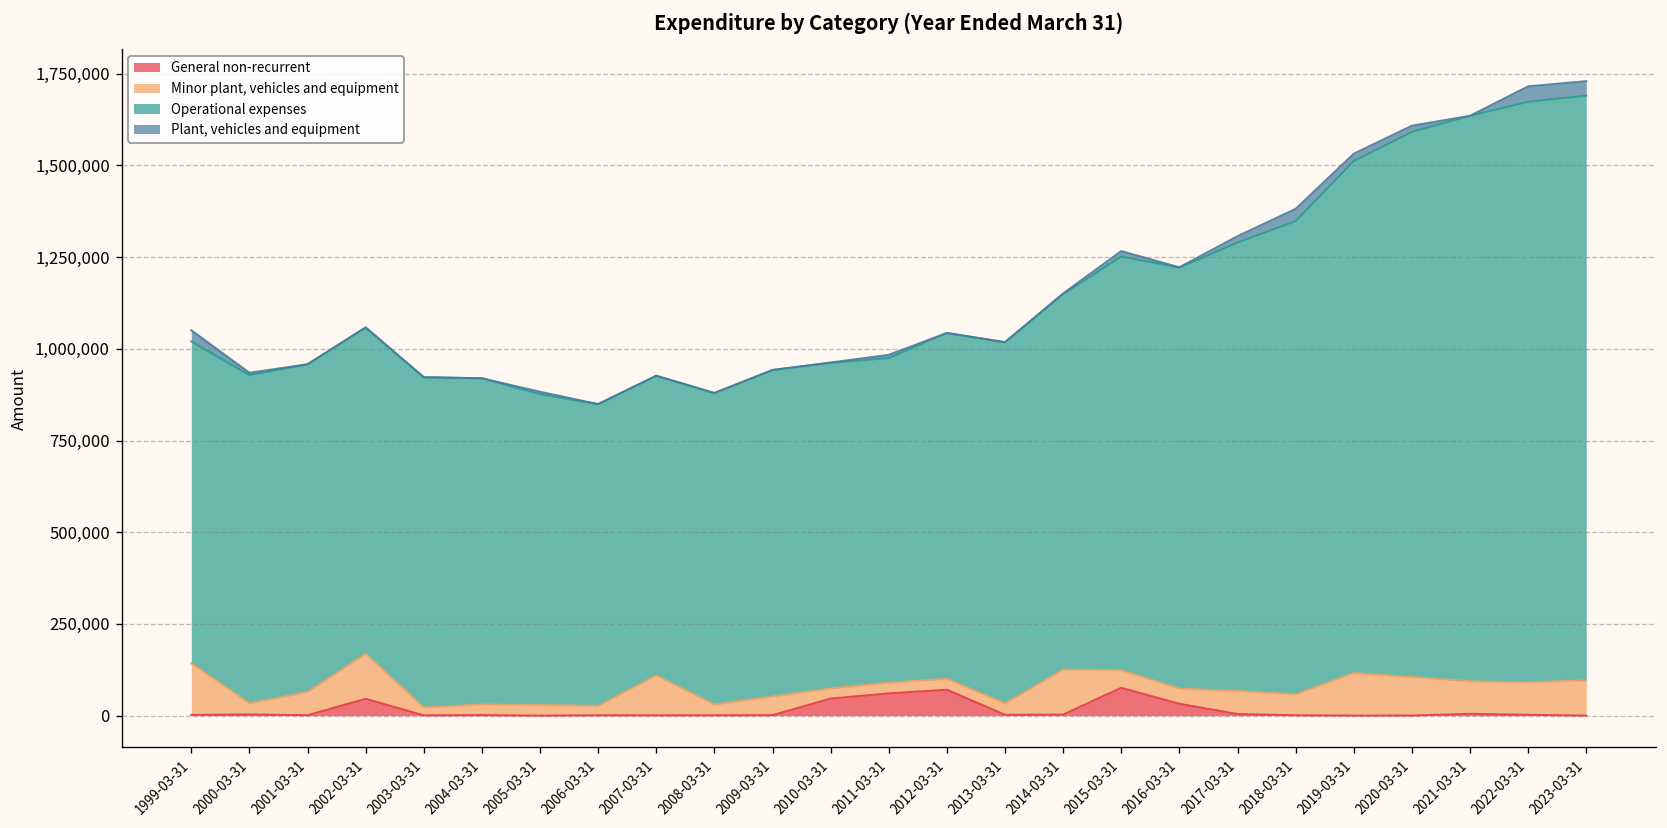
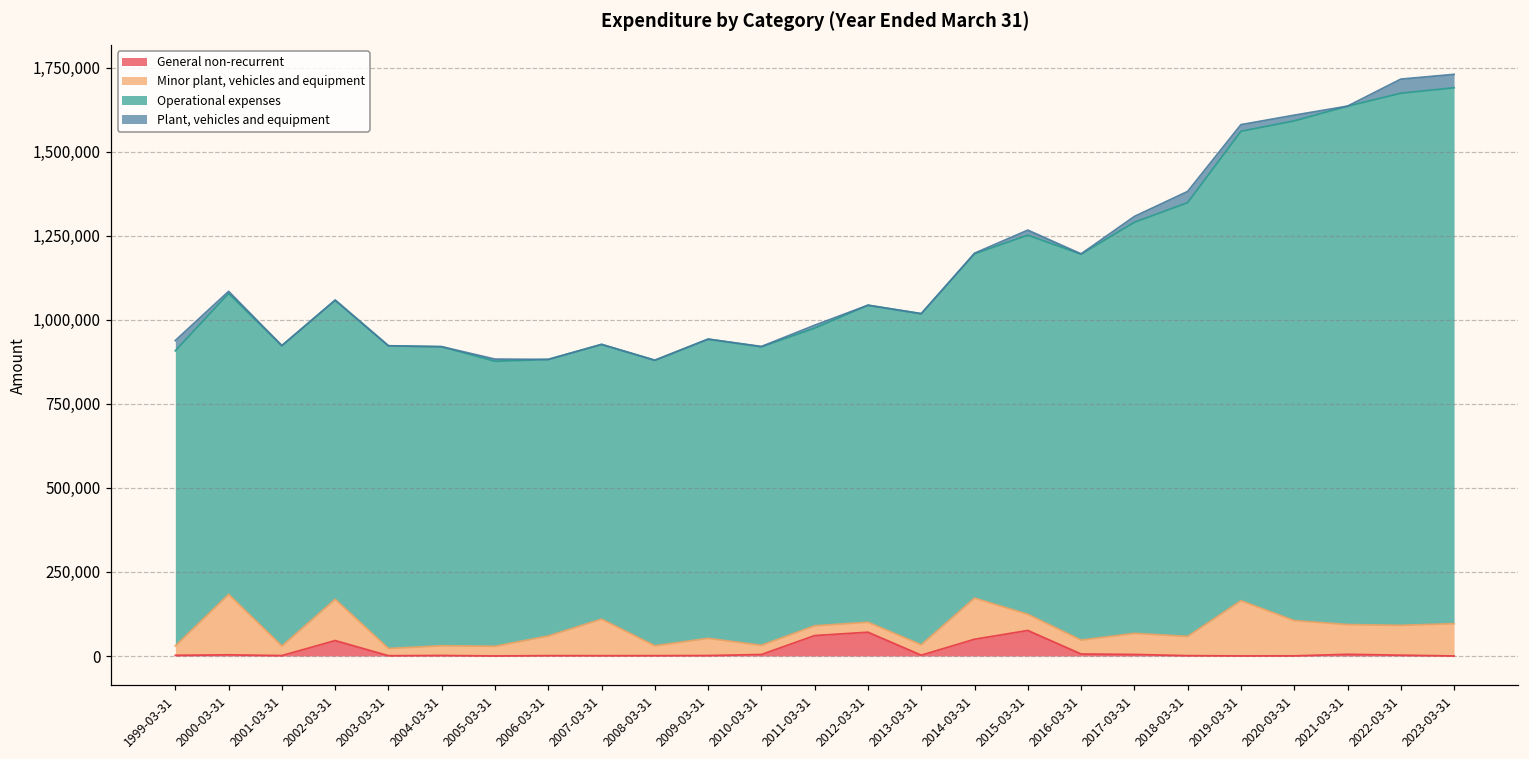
Minor plant, vehicles and equipment, 1999-03-31: 140,000 -> 30,000
Minor plant, vehicles and equipment, 2000-03-31: 30,000 -> 180,000
Minor plant, vehicles and equipment, 2001-03-31: 60,000 -> 30,000
Minor plant, vehicles and equipment, 2006-03-31: 30,000 -> 60,000
General non-recurrent, 2010-03-31: 50,000 -> 0
General non-recurrent, 2014-03-31: 0 -> 50,000
General non-recurrent, 2016-03-31: 30,000 -> 10,000
Minor plant, vehicles and equipment, 2019-03-31: 120,000 -> 160,000
